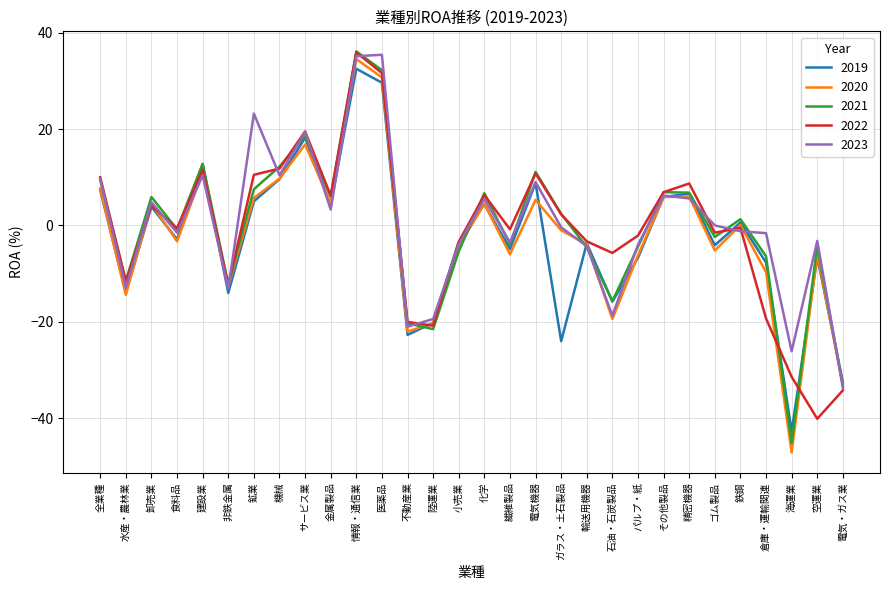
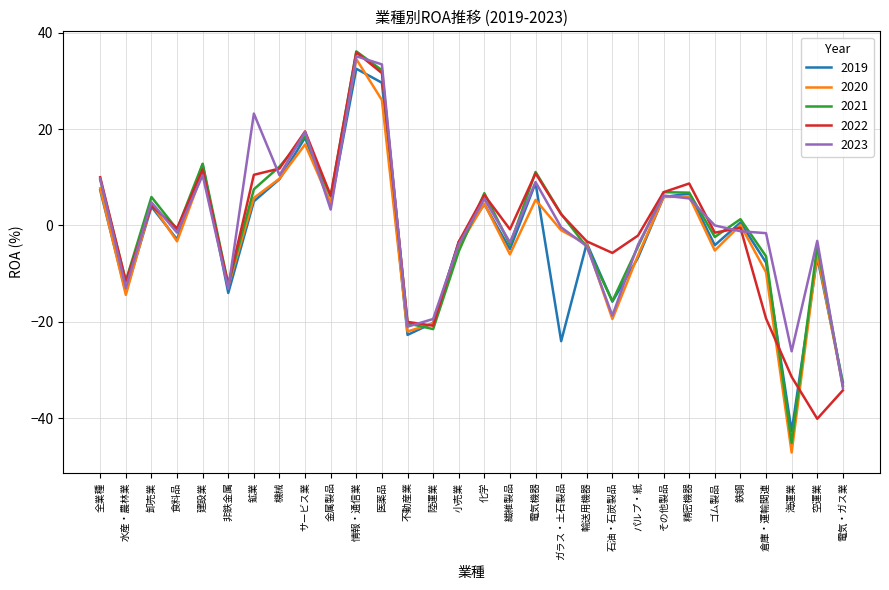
2020, 医薬品: 31 -> 26
2023, 医薬品: 35 -> 33
